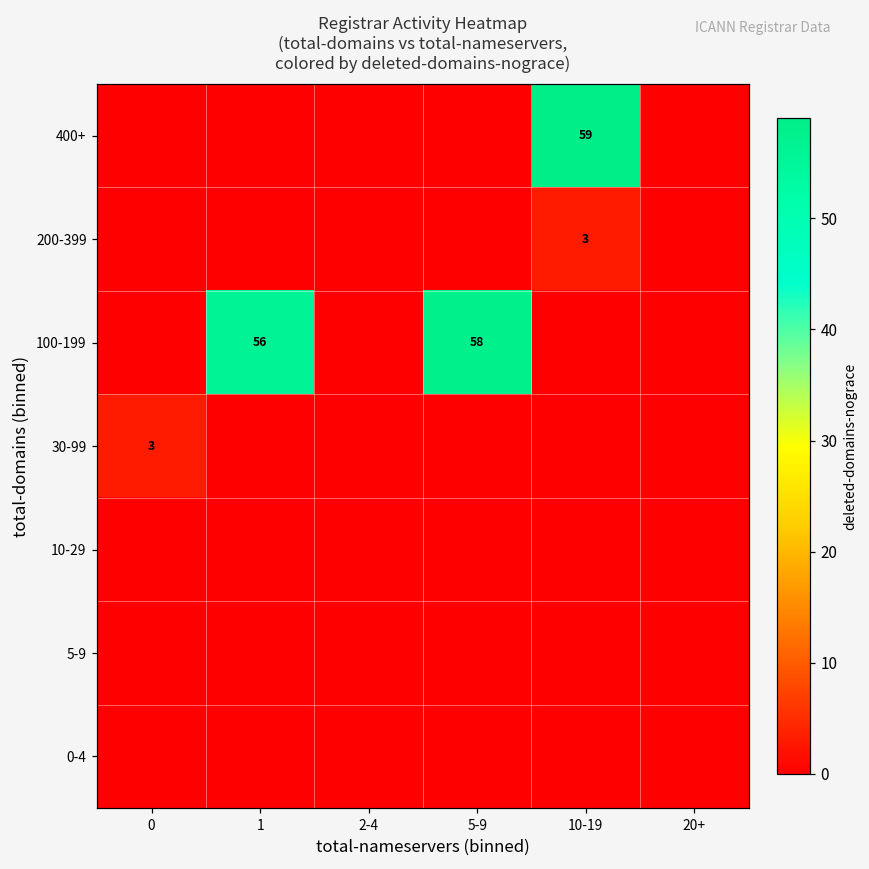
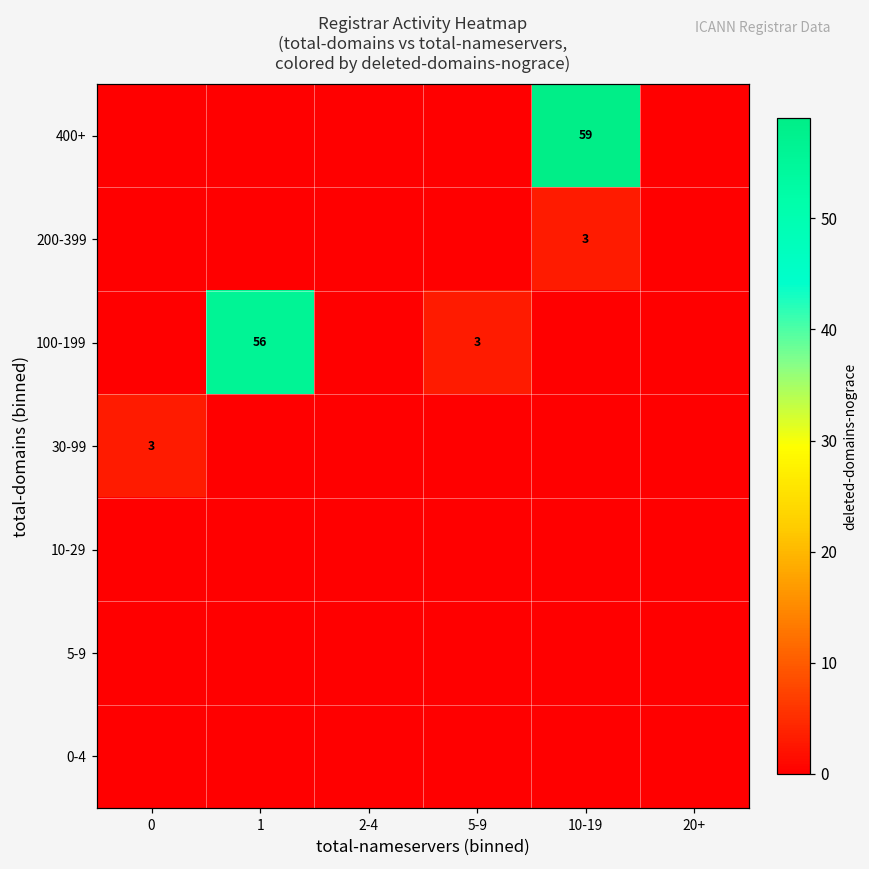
100-199, 5-9: 58 -> 3
